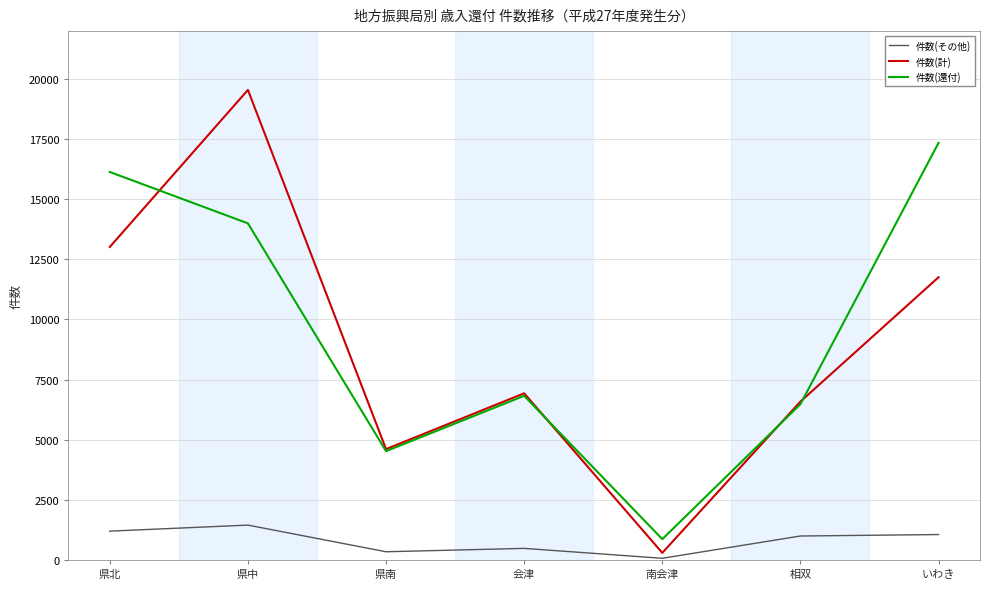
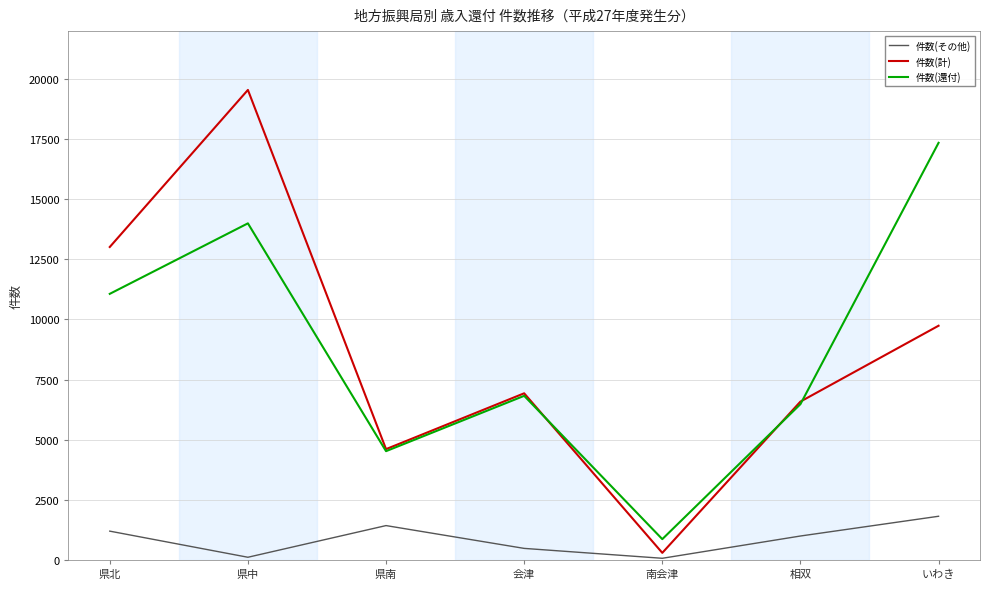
件数(還付), 県北: 16100 -> 11100
件数(その他), 県中: 1400 -> 100
件数(その他), 県南: 300 -> 1400
件数(その他), いわき: 1000 -> 1800
件数(計), いわき: 11800 -> 9700
